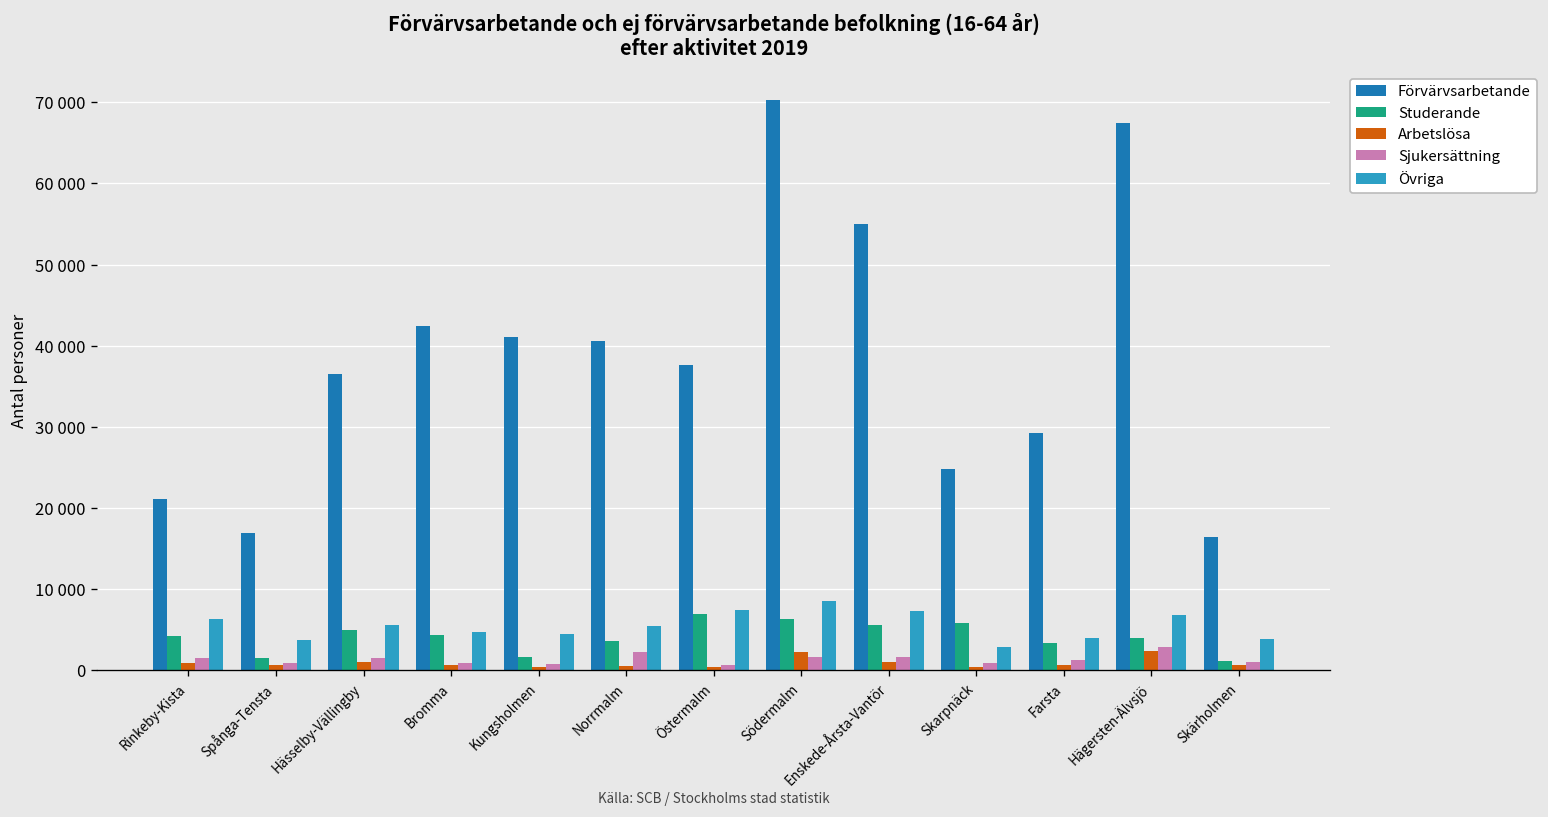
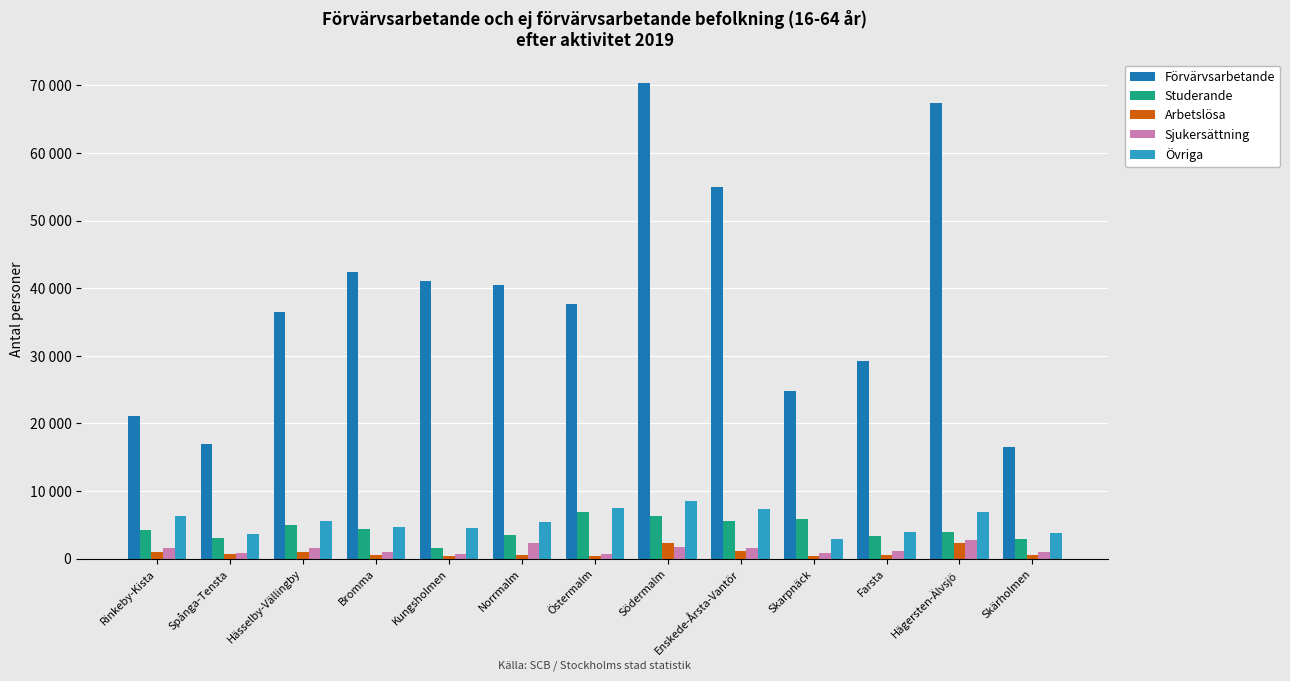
Studerande, Spånga-Tensta: 1000 -> 3000
Studerande, Skärholmen: 1000 -> 3000
